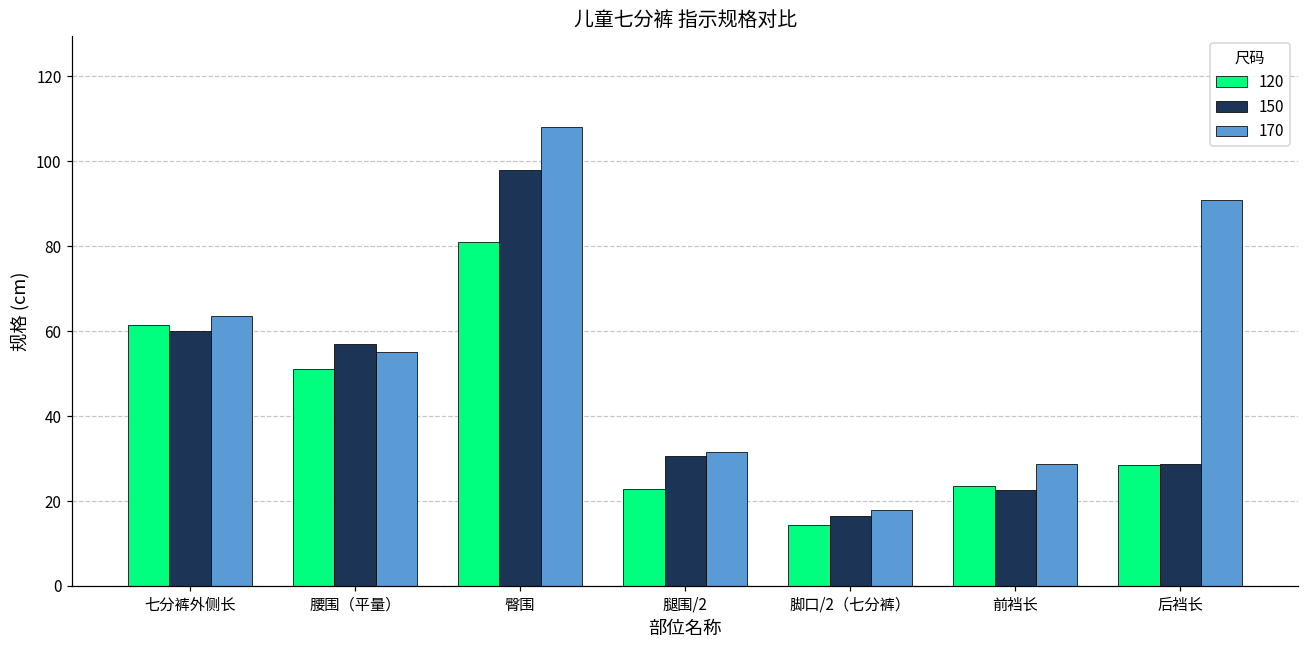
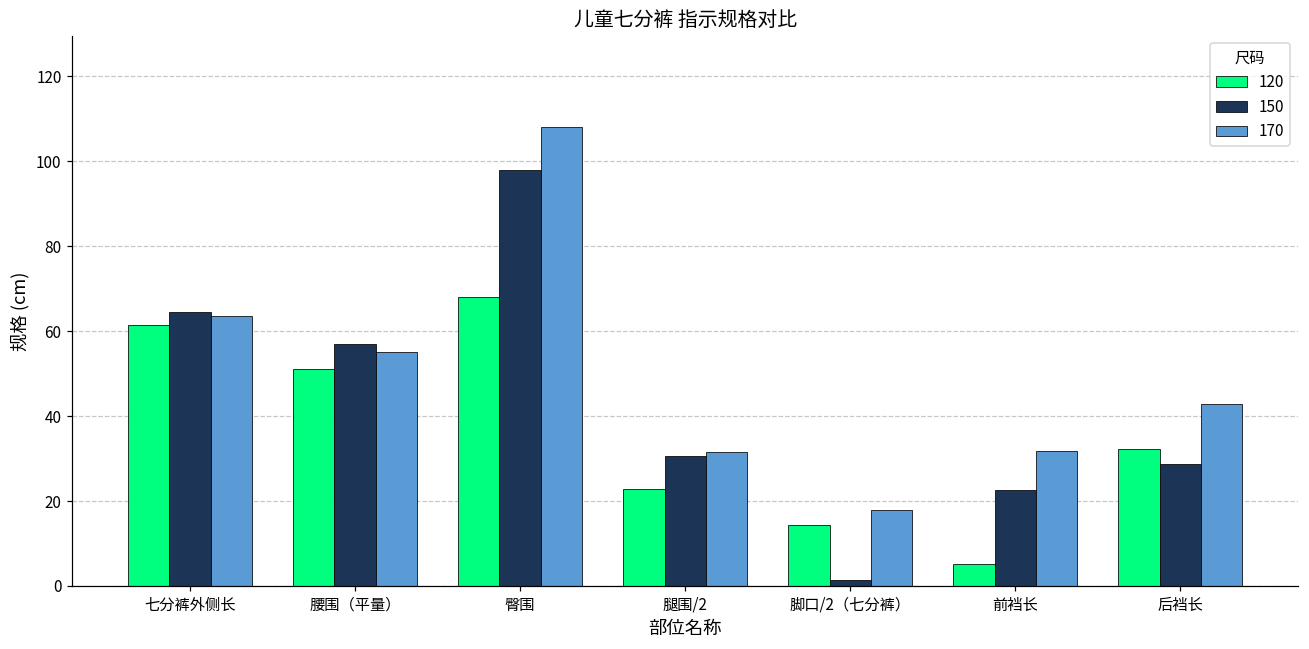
150, 七分裤外侧长: 60 -> 64
120, 臀围: 81 -> 68
150, 脚口/2（七分裤）: 17 -> 1
120, 前裆长: 24 -> 5
170, 前裆长: 29 -> 32
120, 后裆长: 29 -> 32
170, 后裆长: 91 -> 43
